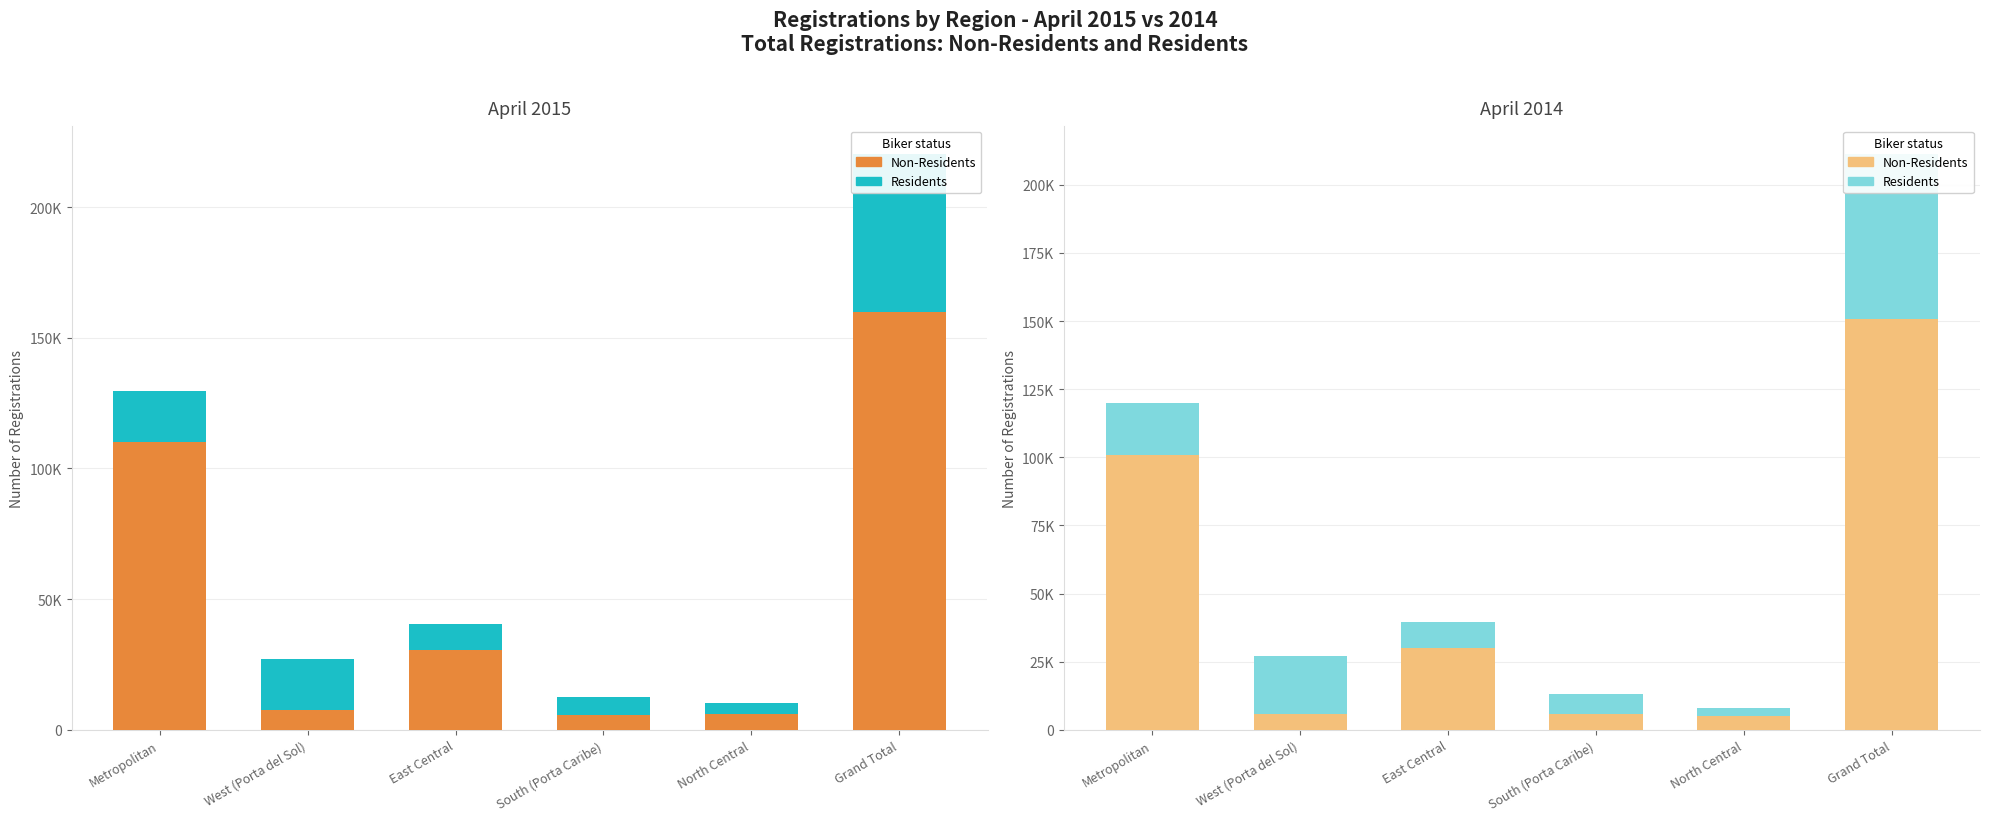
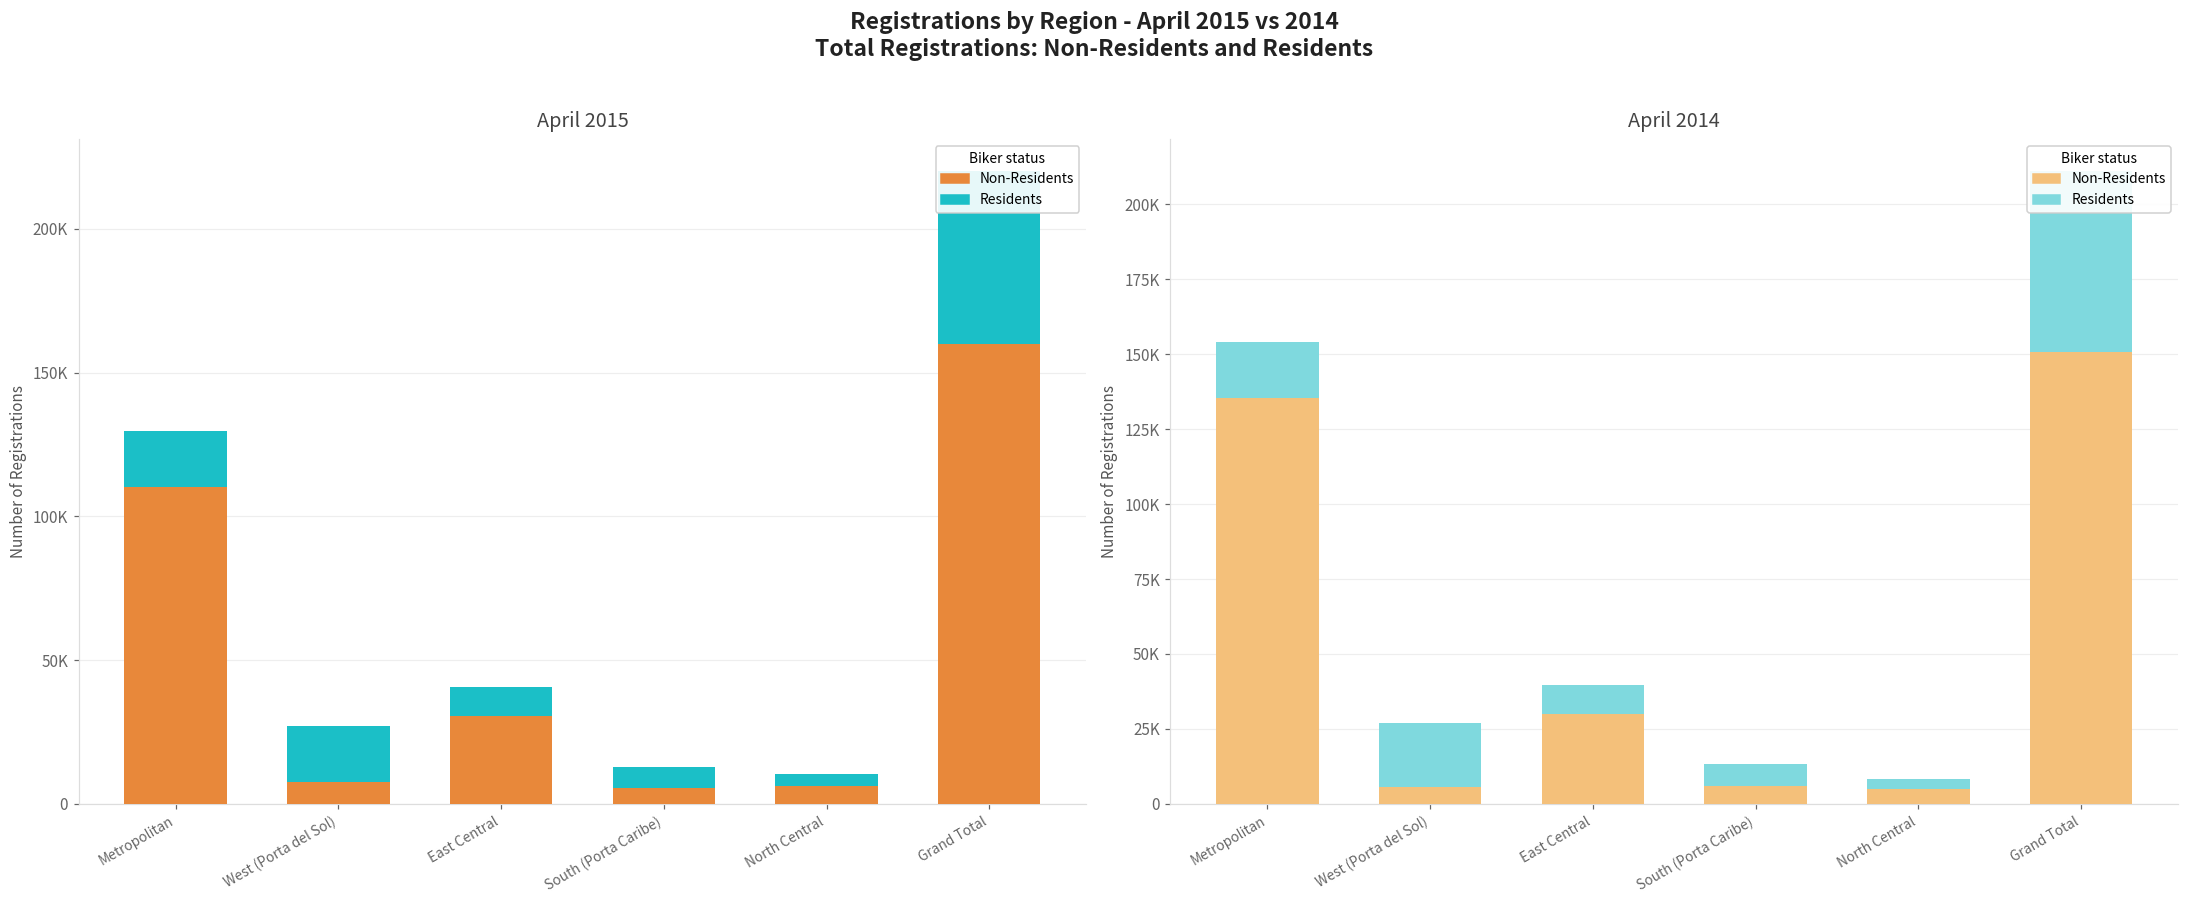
April 2014, Non-Residents, Metropolitan: 101000 -> 135000
